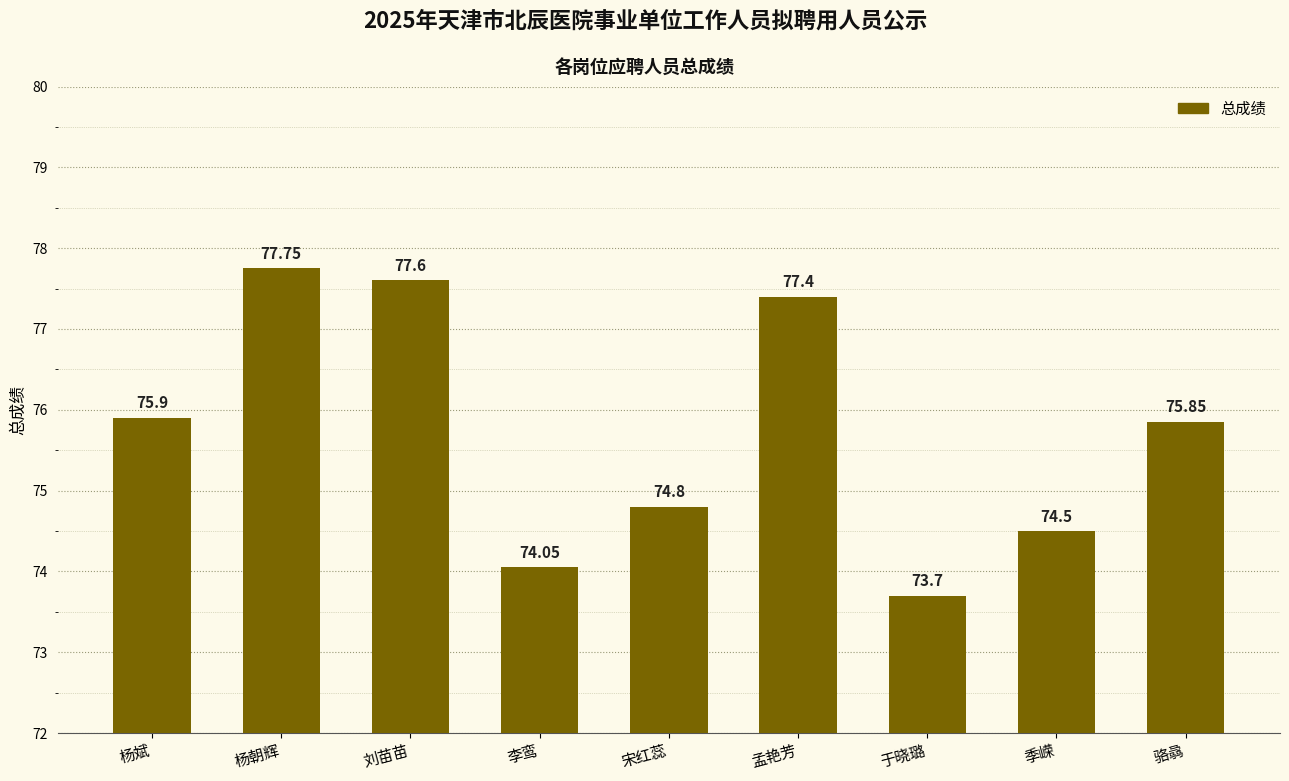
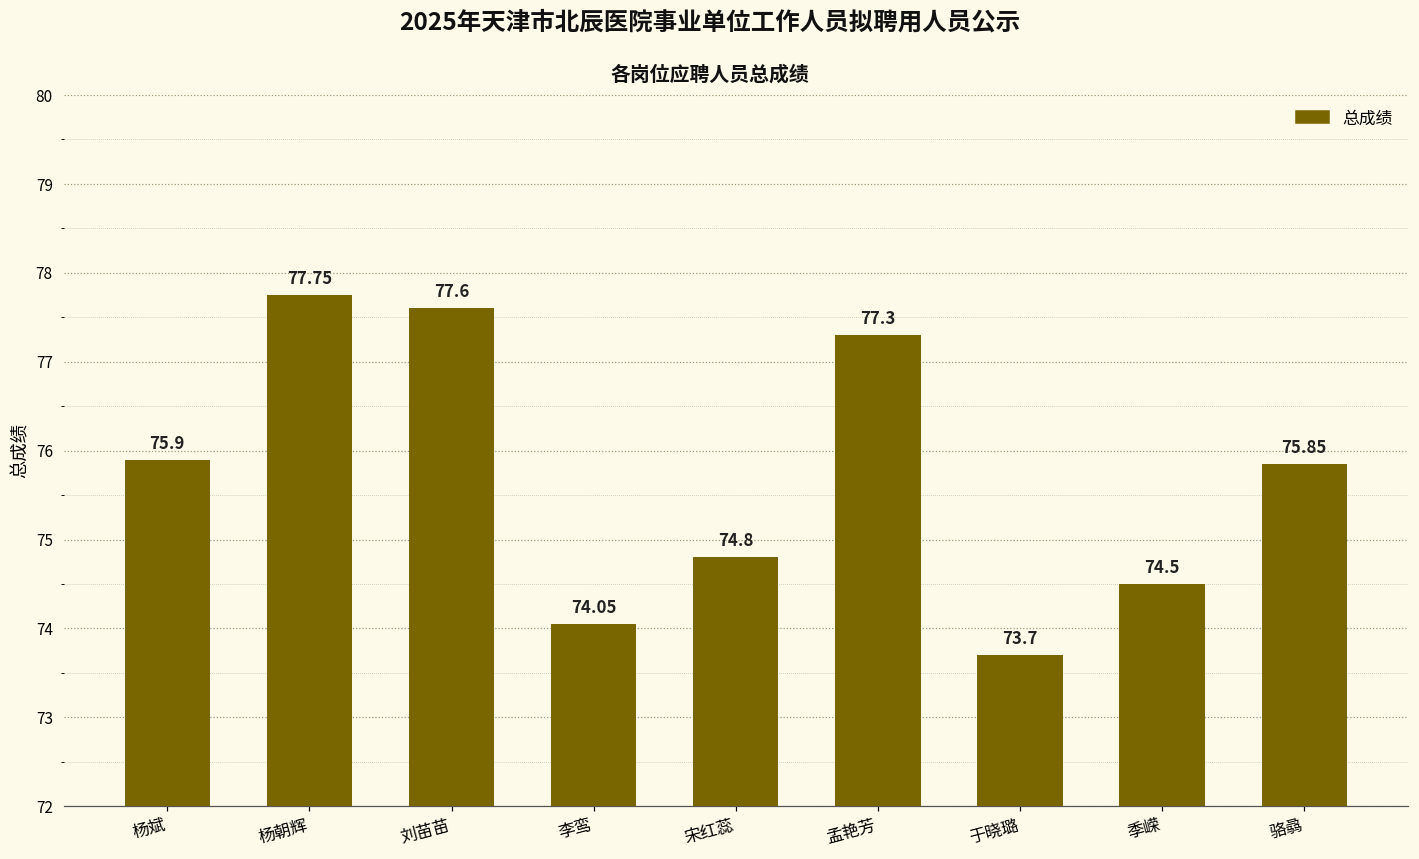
孟艳芳: 77.4 -> 77.3
